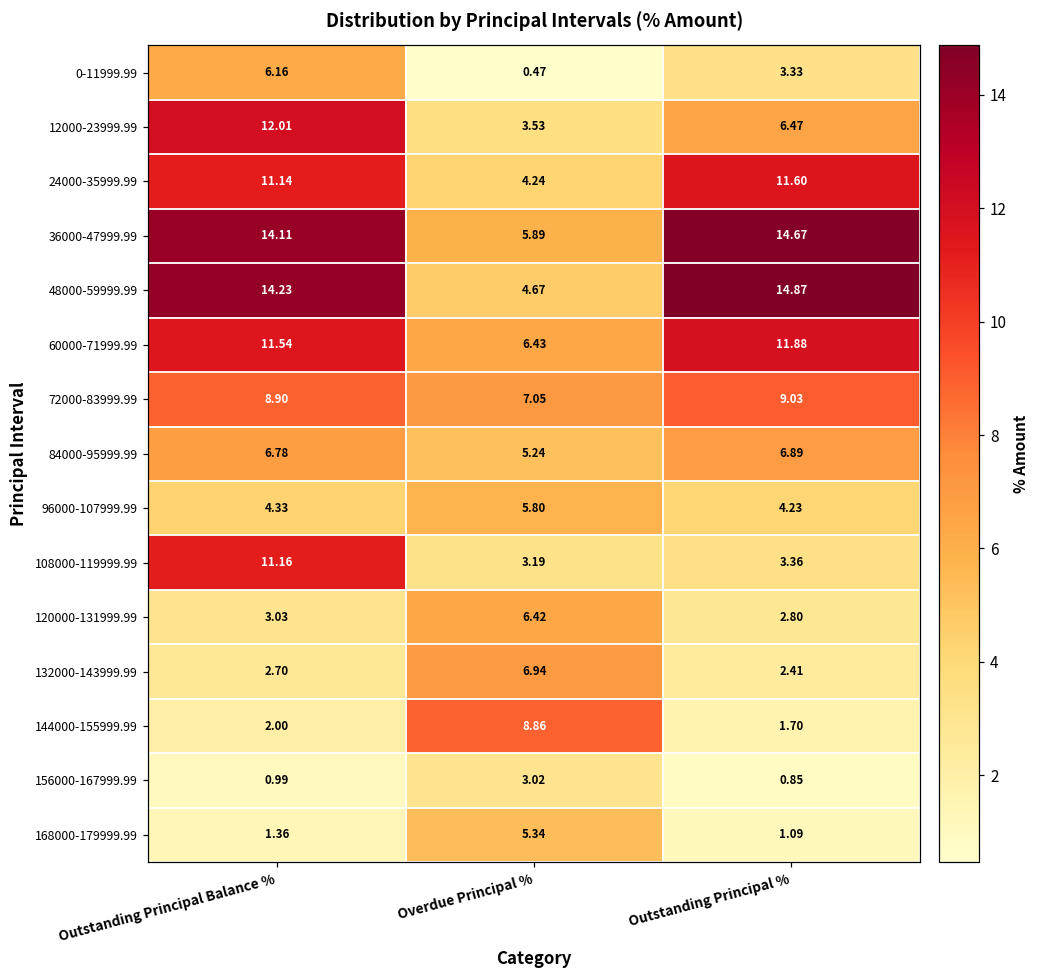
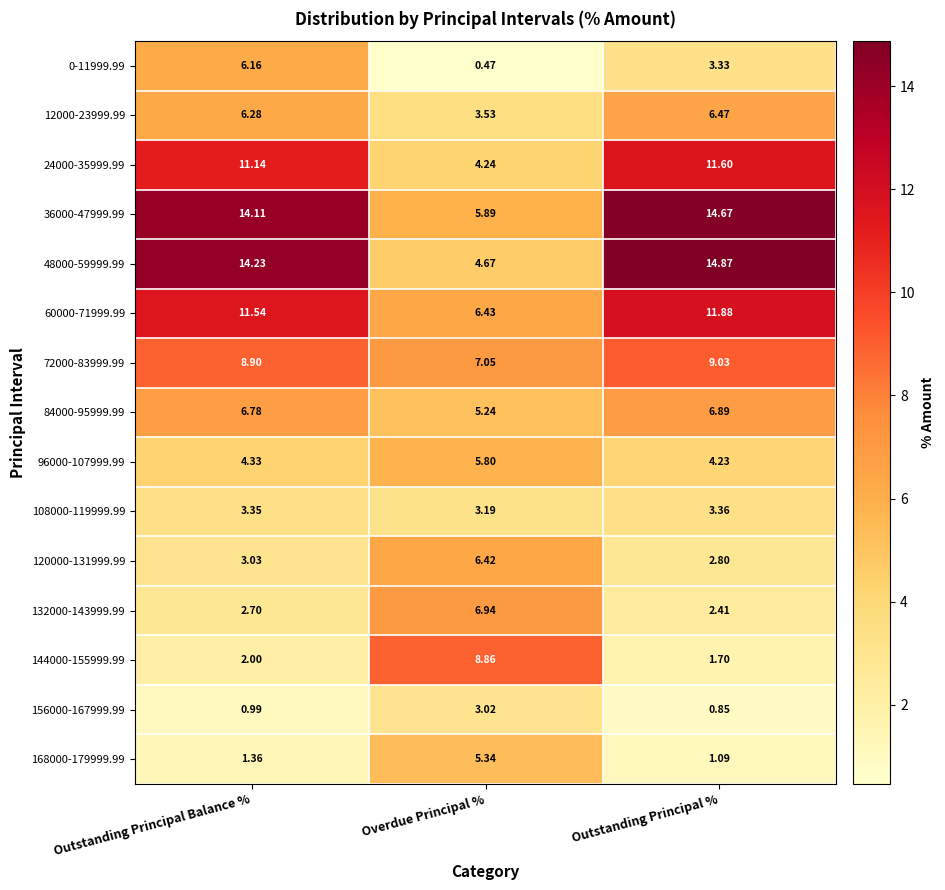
12000-23999.99, Outstanding Principal Balance %: 12.01 -> 6.28
108000-119999.99, Outstanding Principal Balance %: 11.16 -> 3.35
